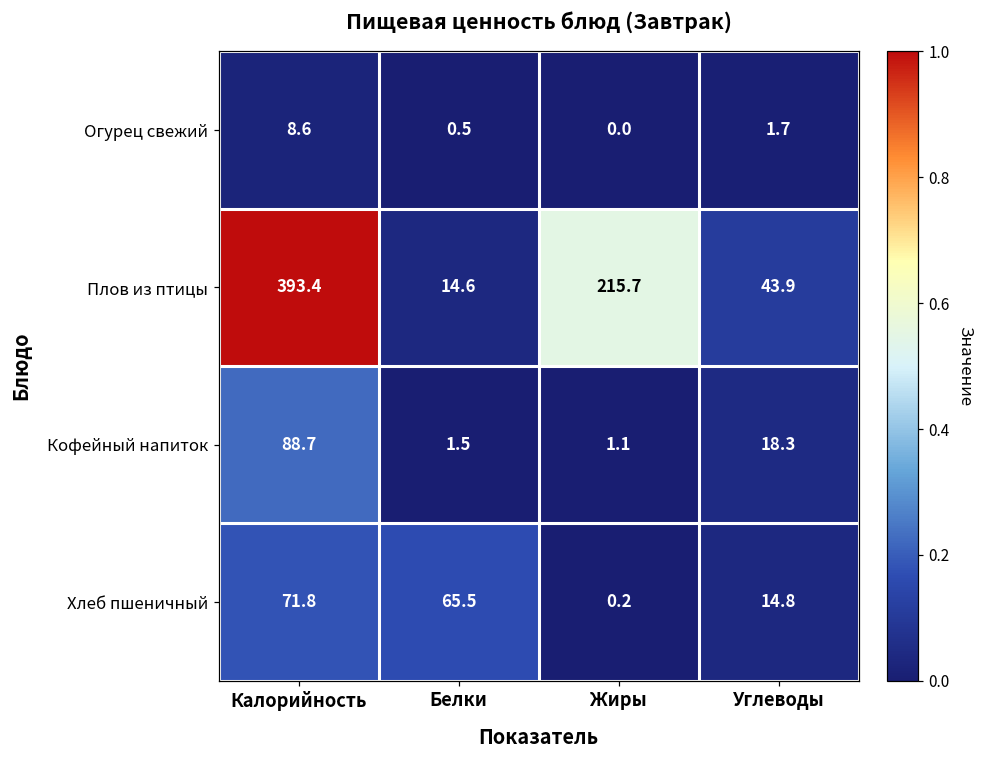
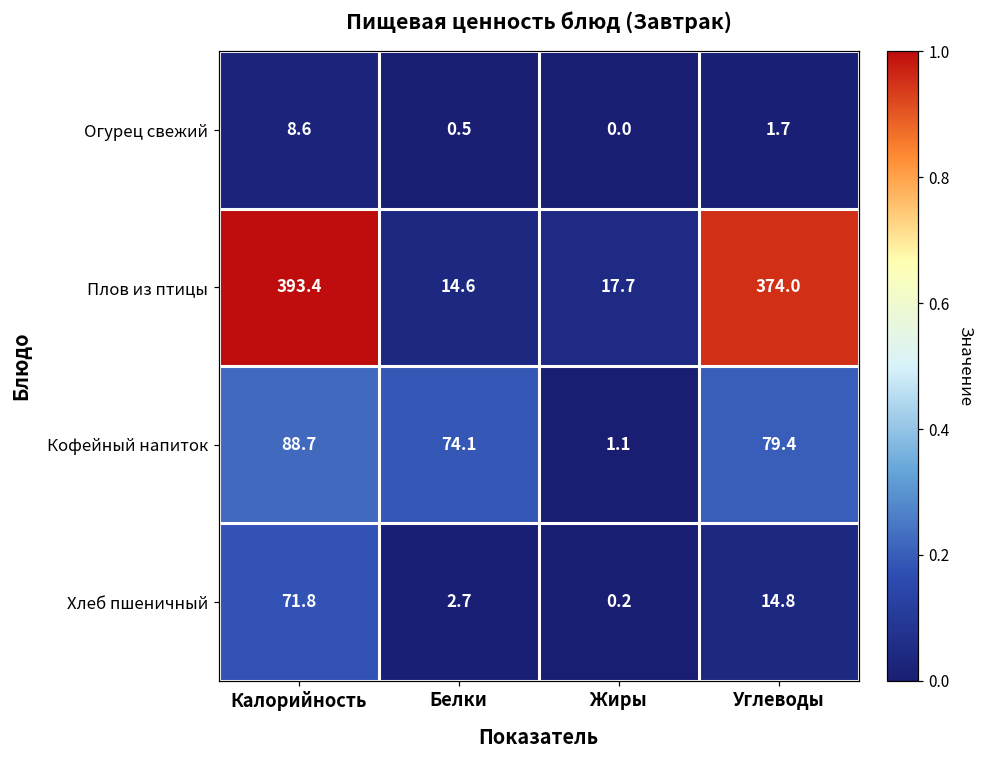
Плов из птицы, Жиры: 215.7 -> 17.7
Плов из птицы, Углеводы: 43.9 -> 374.0
Кофейный напиток, Белки: 1.5 -> 74.1
Кофейный напиток, Углеводы: 18.3 -> 79.4
Хлеб пшеничный, Белки: 65.5 -> 2.7
